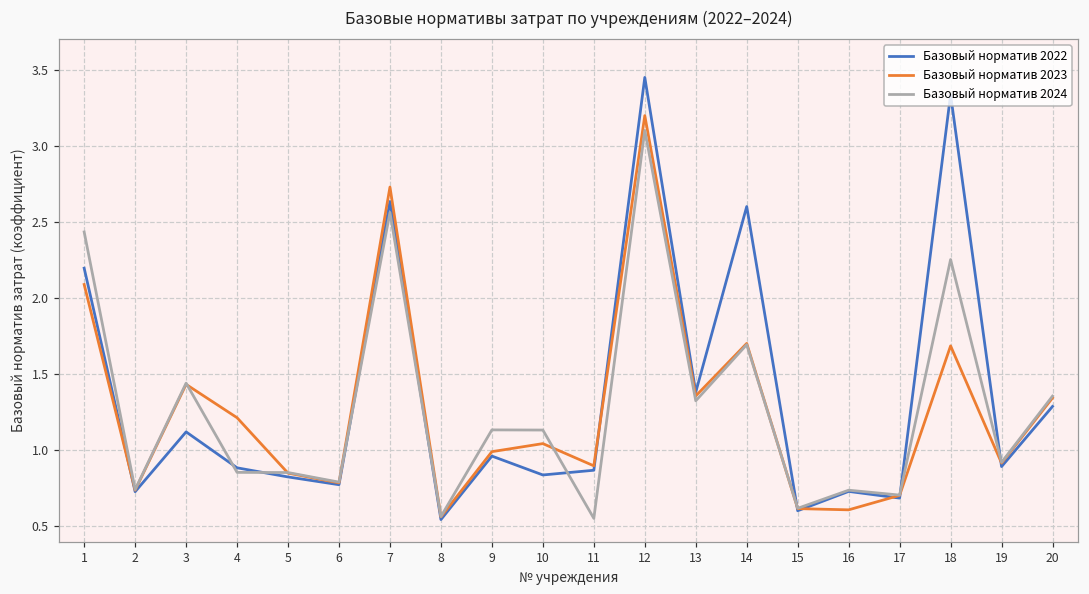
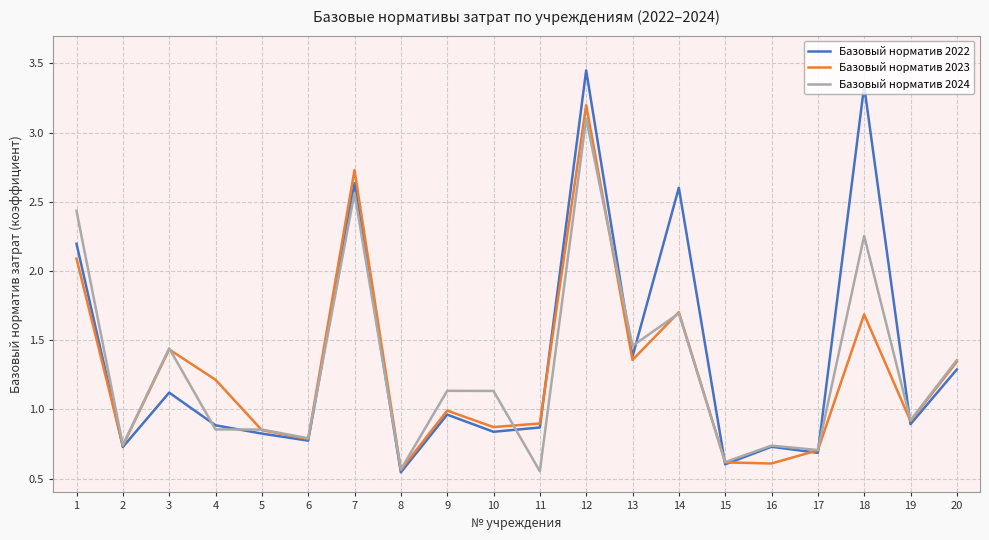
Базовый норматив 2023, 10: 1.04 -> 0.87
Базовый норматив 2024, 13: 1.33 -> 1.46
